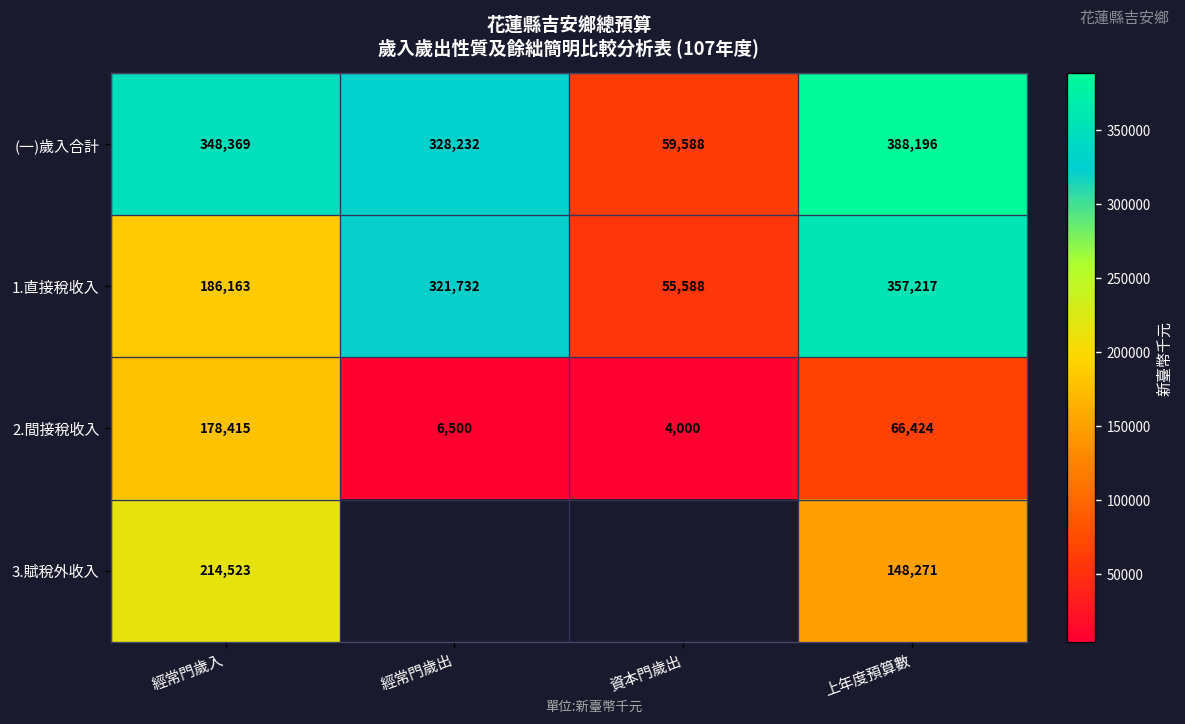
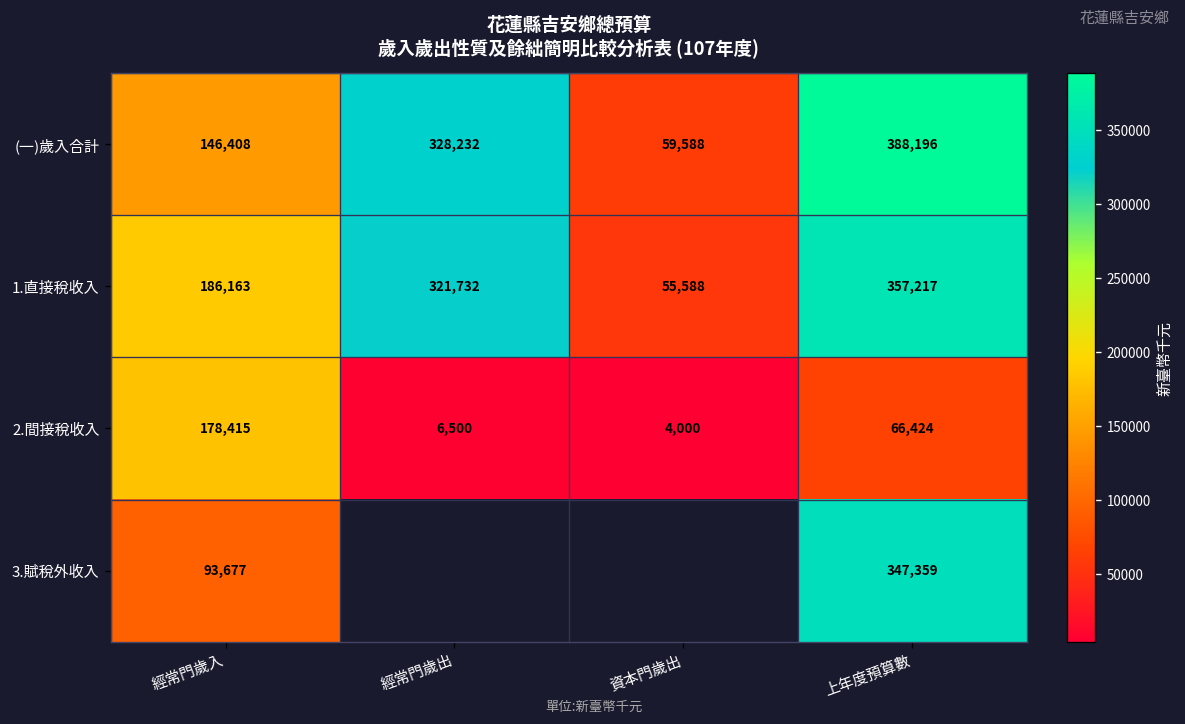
(一)歲入合計, 經常門歲入: 348,369 -> 146,408
3.賦稅外收入, 經常門歲入: 214,523 -> 93,677
3.賦稅外收入, 上年度預算數: 148,271 -> 347,359
